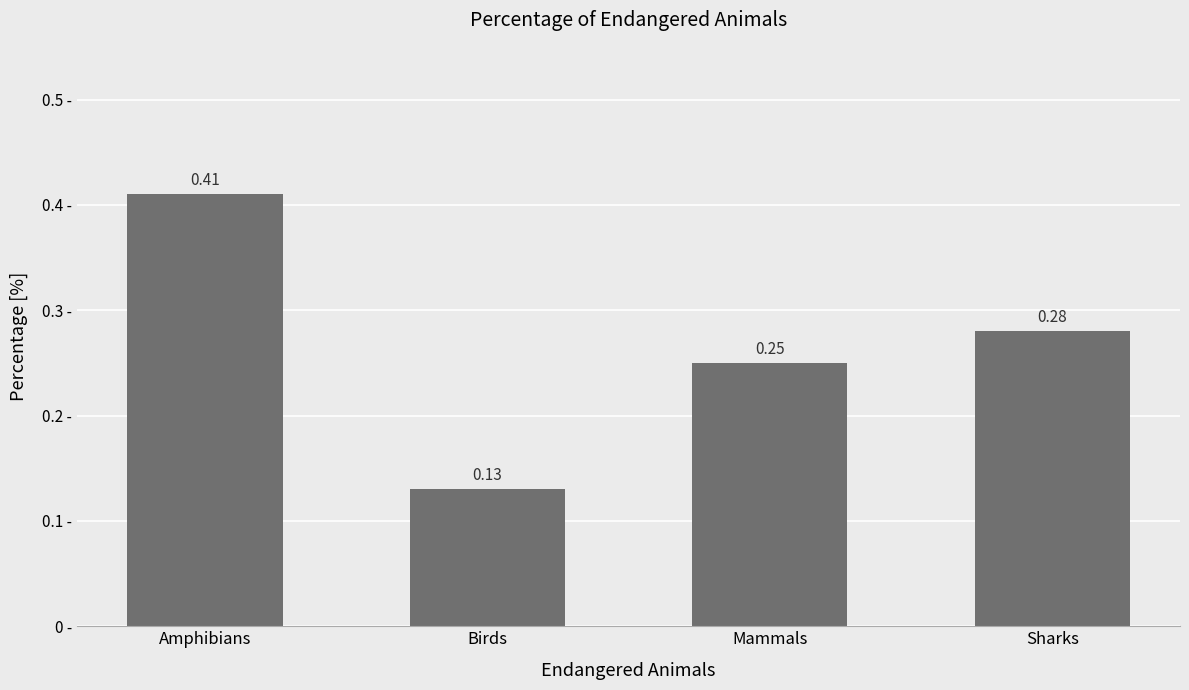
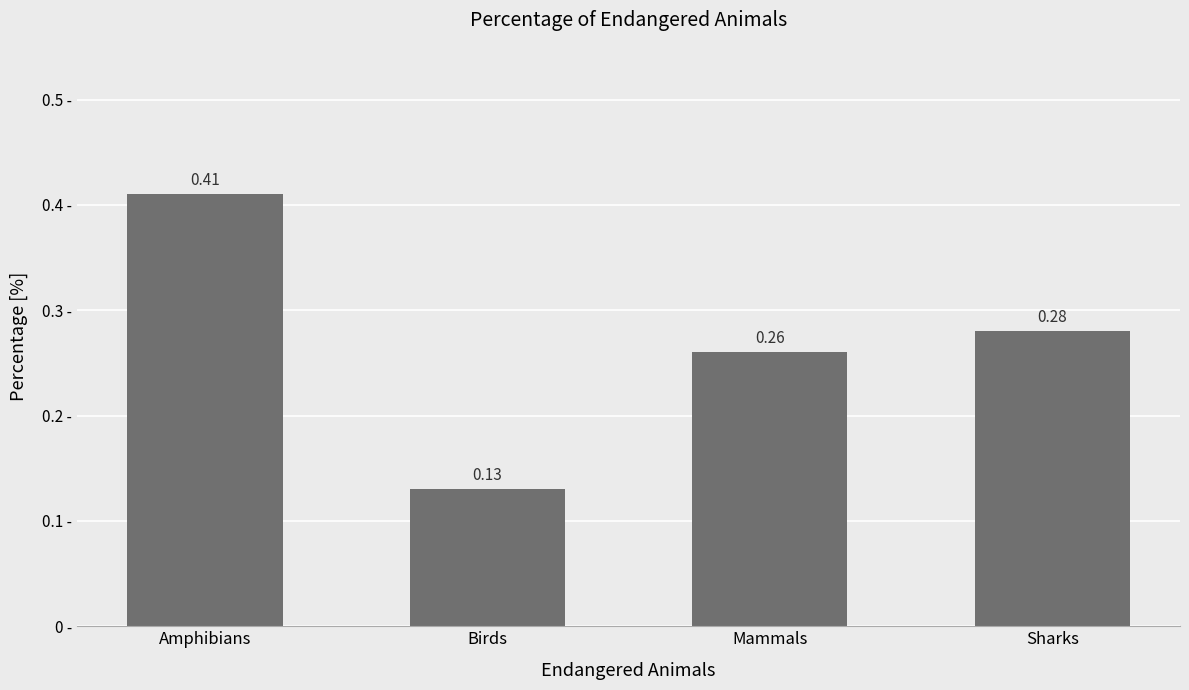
Mammals: 0.25 -> 0.26
